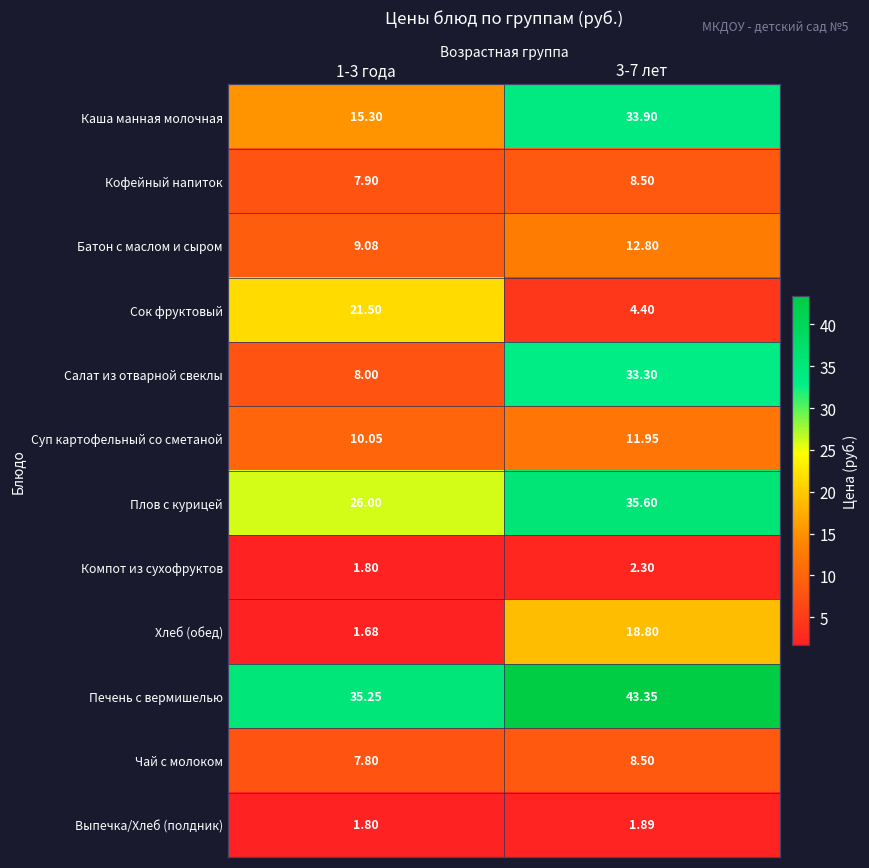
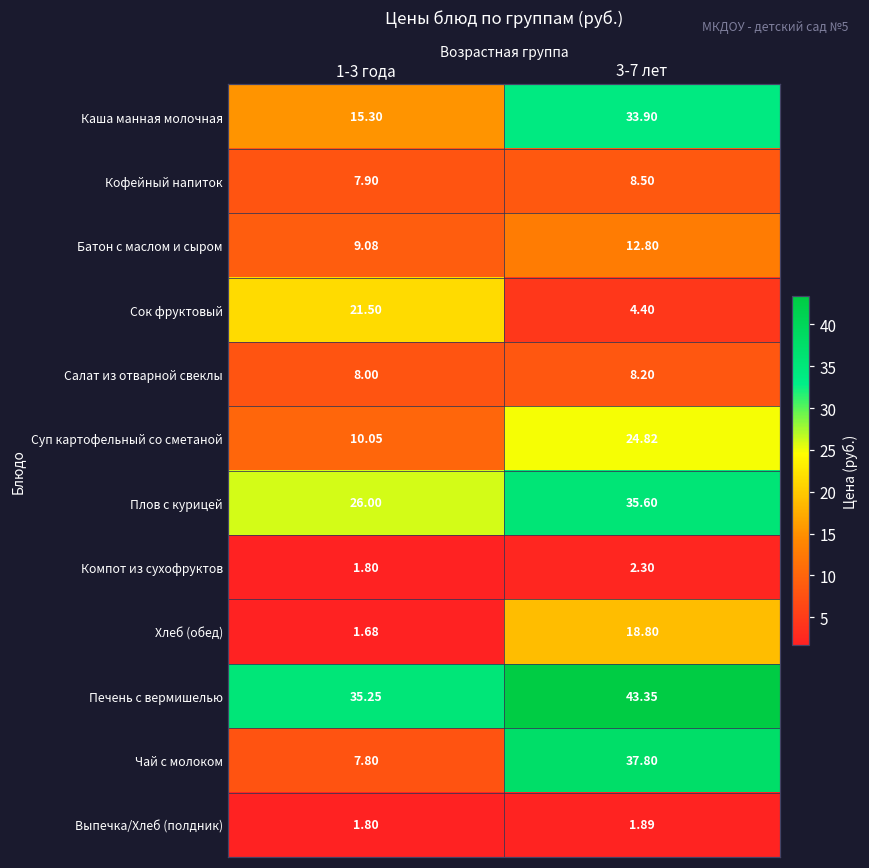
Салат из отварной свеклы, 3-7 лет: 33.30 -> 8.20
Суп картофельный со сметаной, 3-7 лет: 11.95 -> 24.82
Чай с молоком, 3-7 лет: 8.50 -> 37.80
